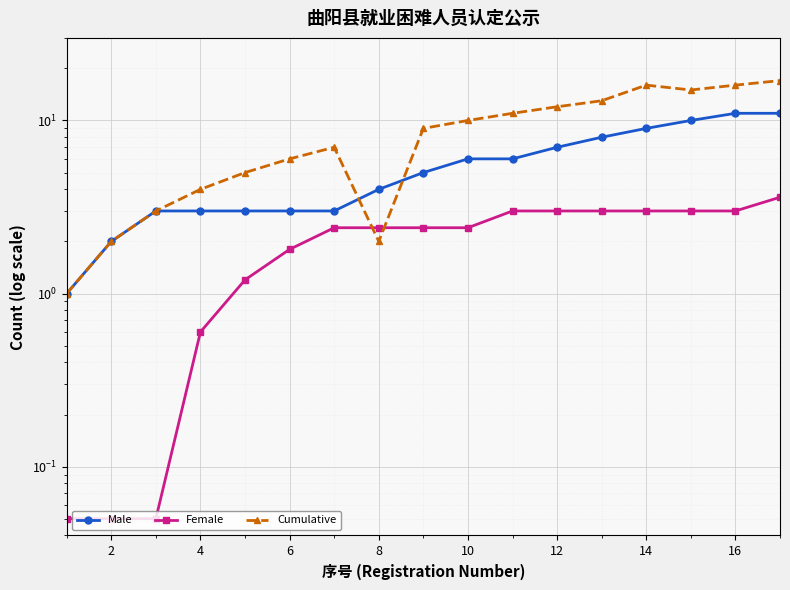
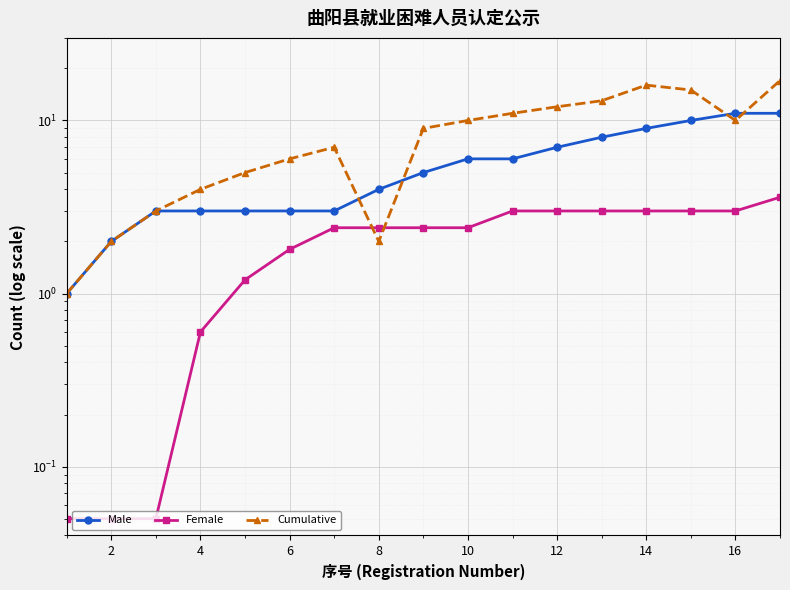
Cumulative, 16: 16 -> 10
